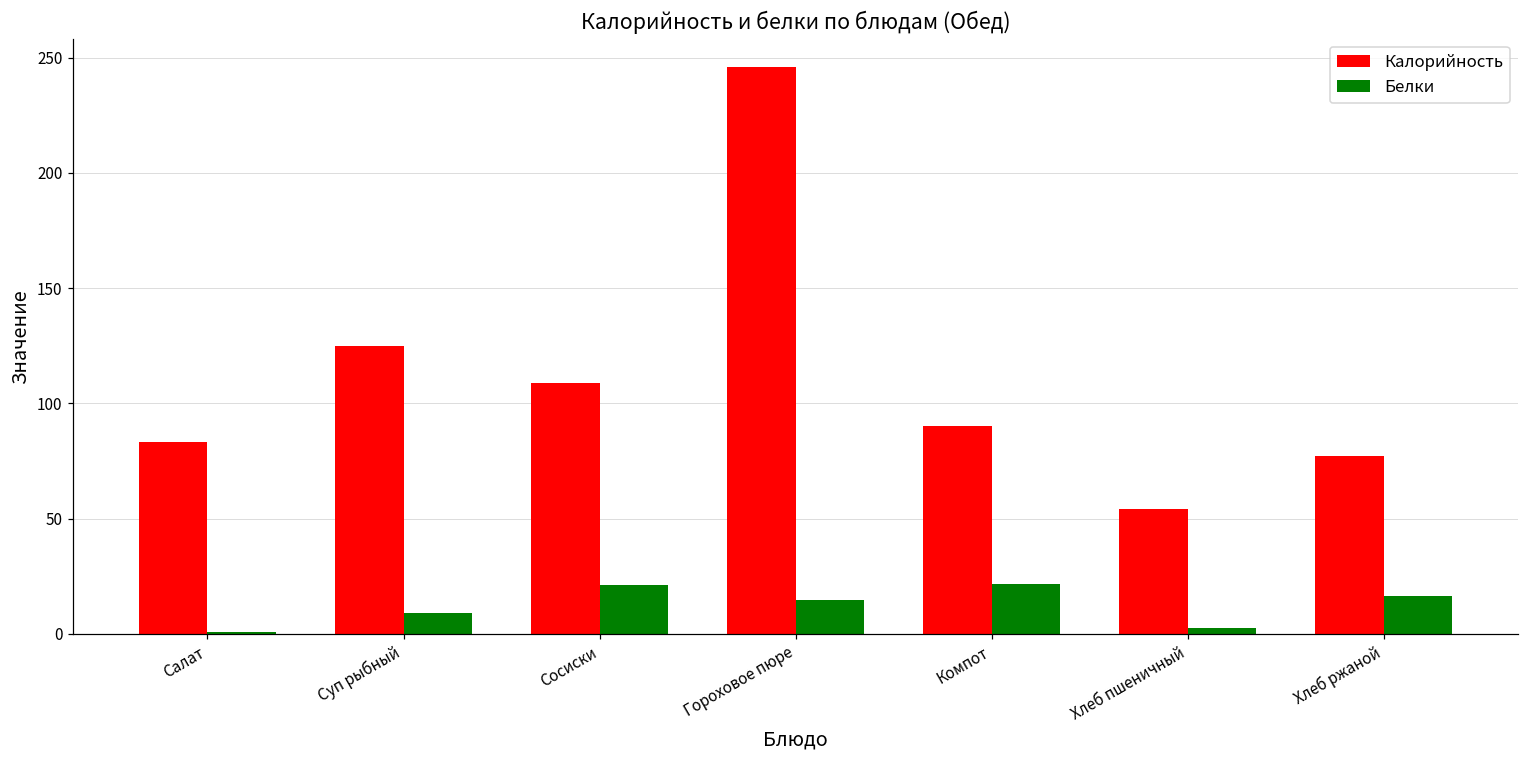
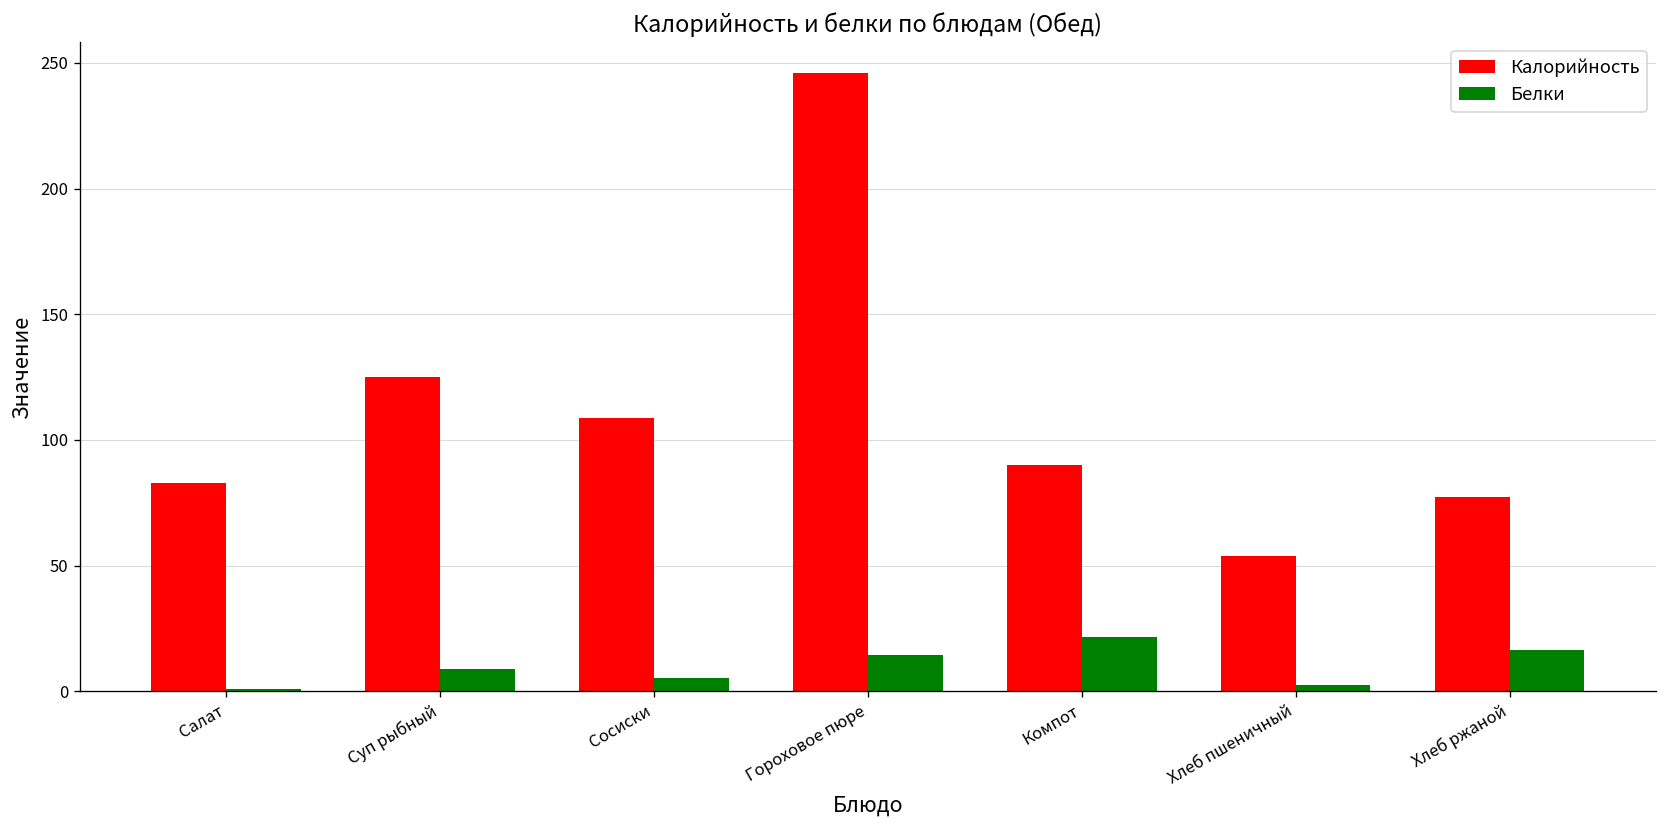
Белки, Сосиски: 21 -> 5
